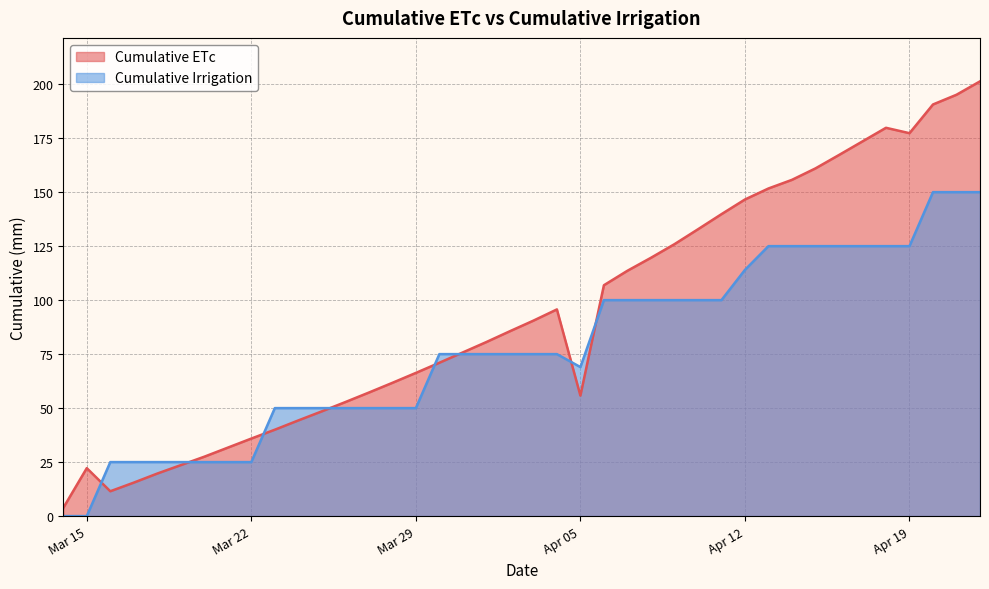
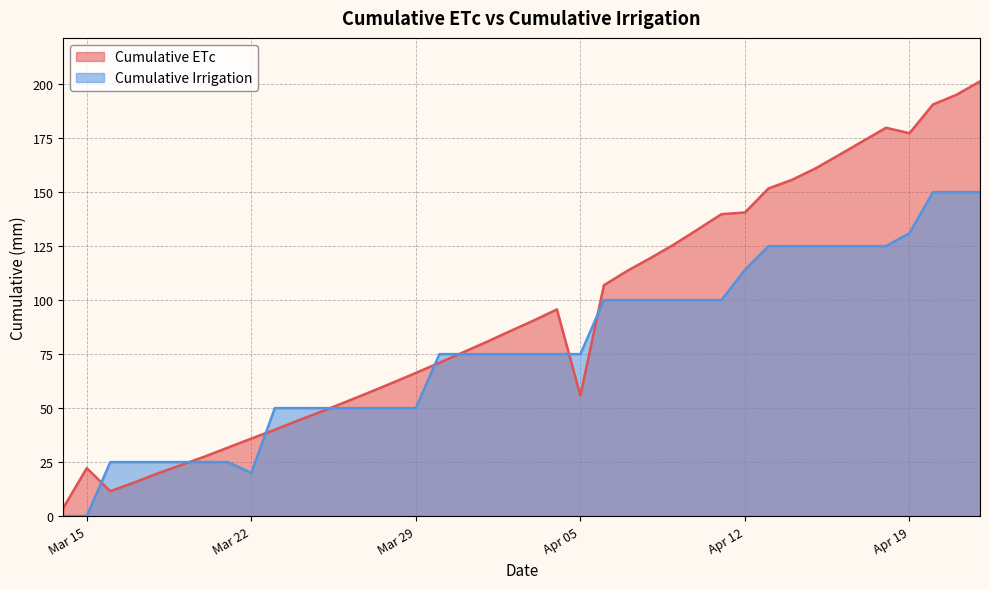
Cumulative Irrigation, Mar 22: 25 -> 20
Cumulative Irrigation, Apr 05: 69 -> 75
Cumulative ETc, Apr 12: 147 -> 141
Cumulative Irrigation, Apr 19: 125 -> 131
